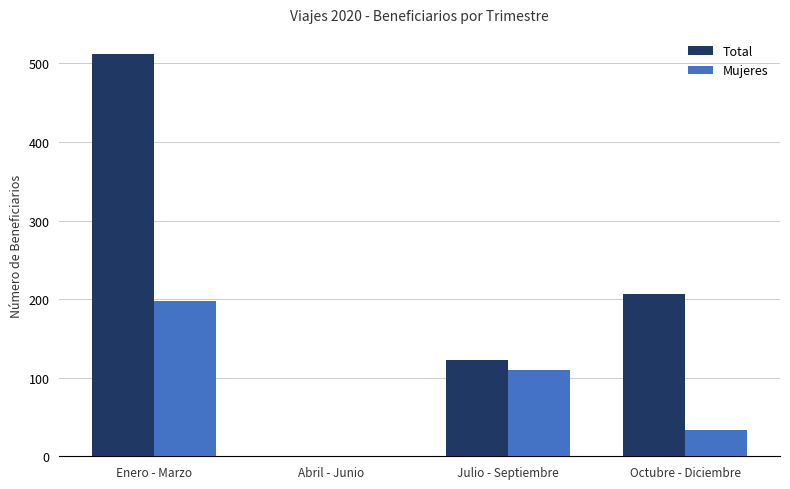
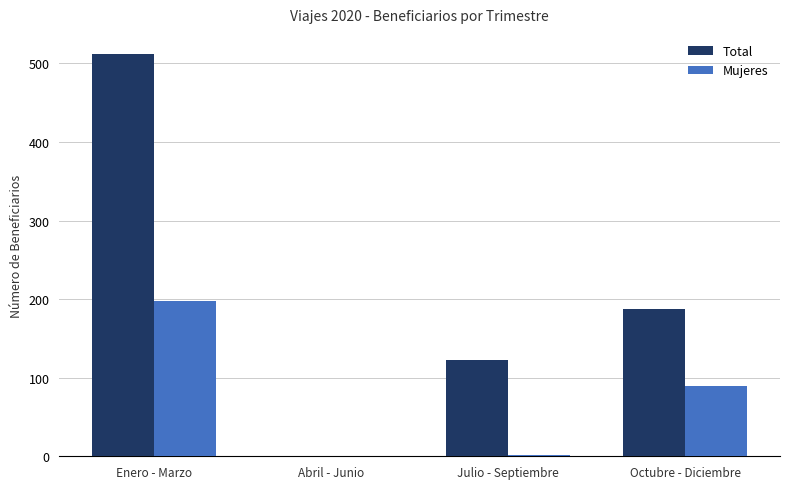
Mujeres, Julio - Septiembre: 110 -> 0
Total, Octubre - Diciembre: 210 -> 190
Mujeres, Octubre - Diciembre: 30 -> 90
